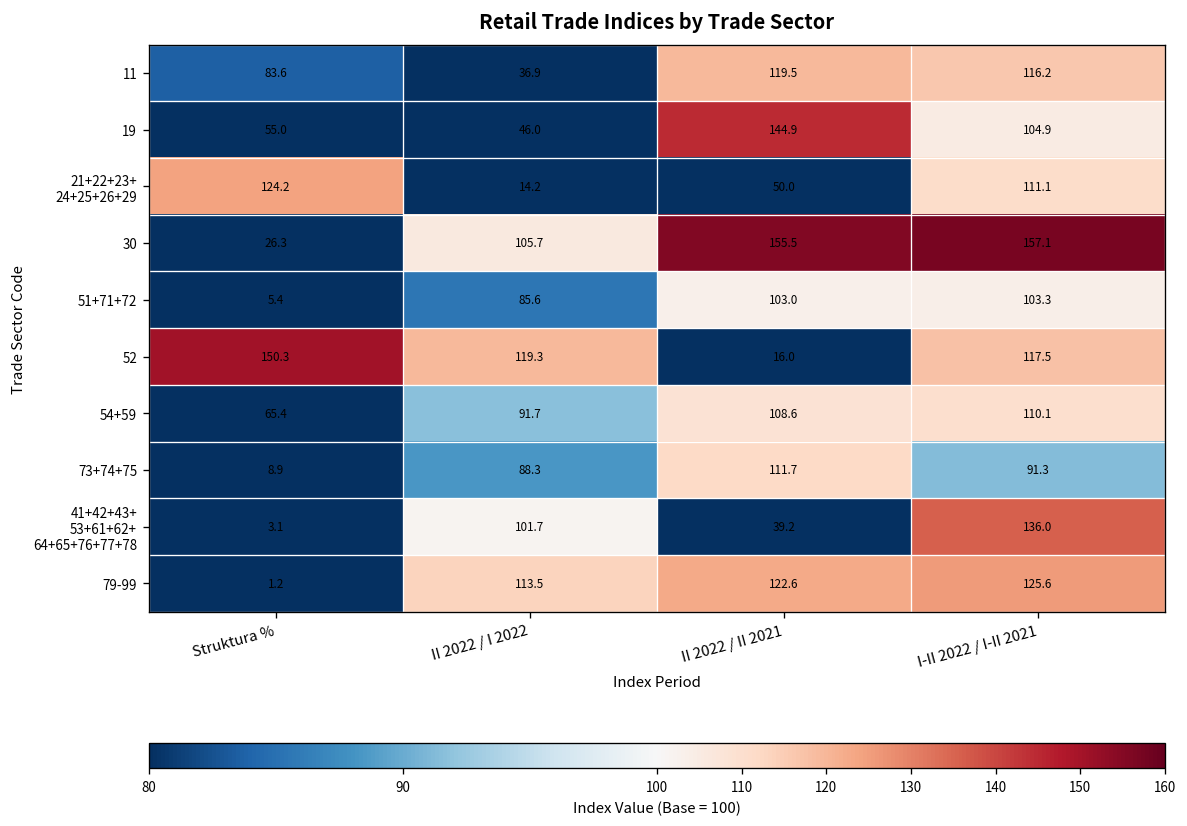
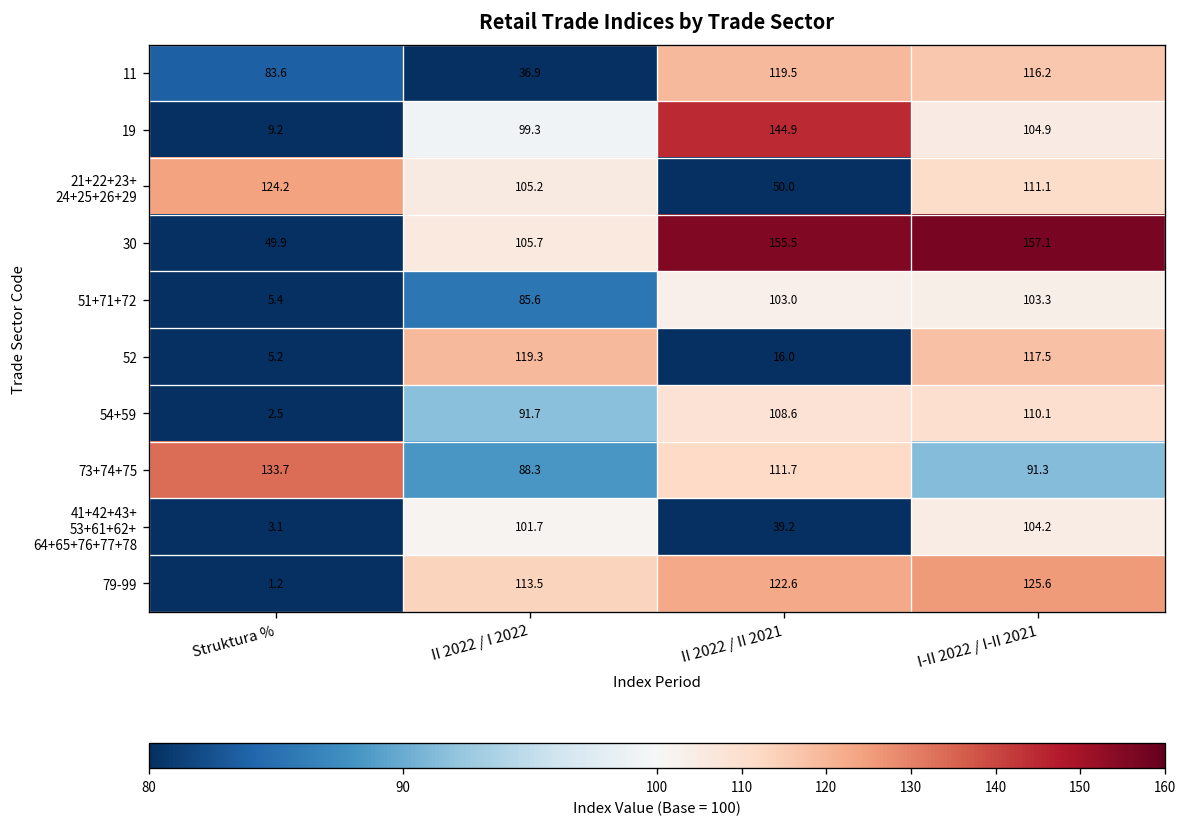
19, Struktura %: 55.0 -> 9.2
19, II 2022 / I 2022: 46.0 -> 99.3
21+22+23+ 24+25+26+29, II 2022 / I 2022: 14.2 -> 105.2
30, Struktura %: 26.3 -> 49.9
52, Struktura %: 150.3 -> 5.2
54+59, Struktura %: 65.4 -> 2.5
73+74+75, Struktura %: 8.9 -> 133.7
41+42+43+ 53+61+62+ 64+65+76+77+78, I-II 2022 / I-II 2021: 136.0 -> 104.2
